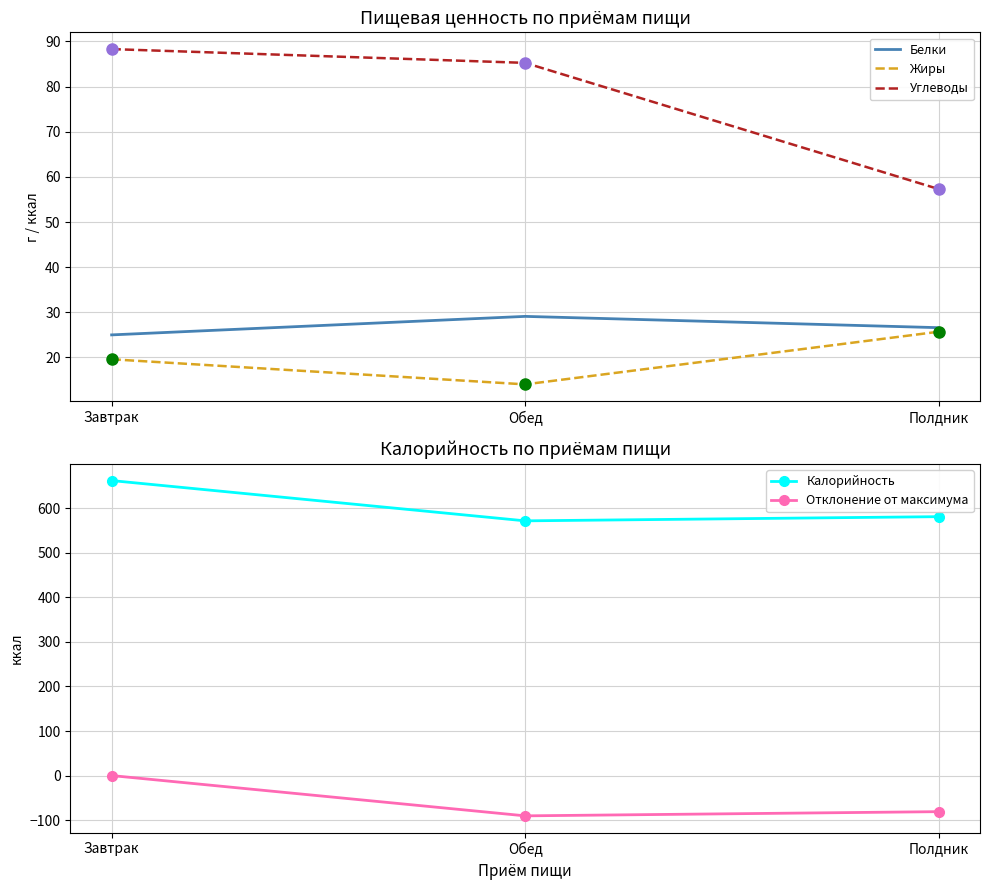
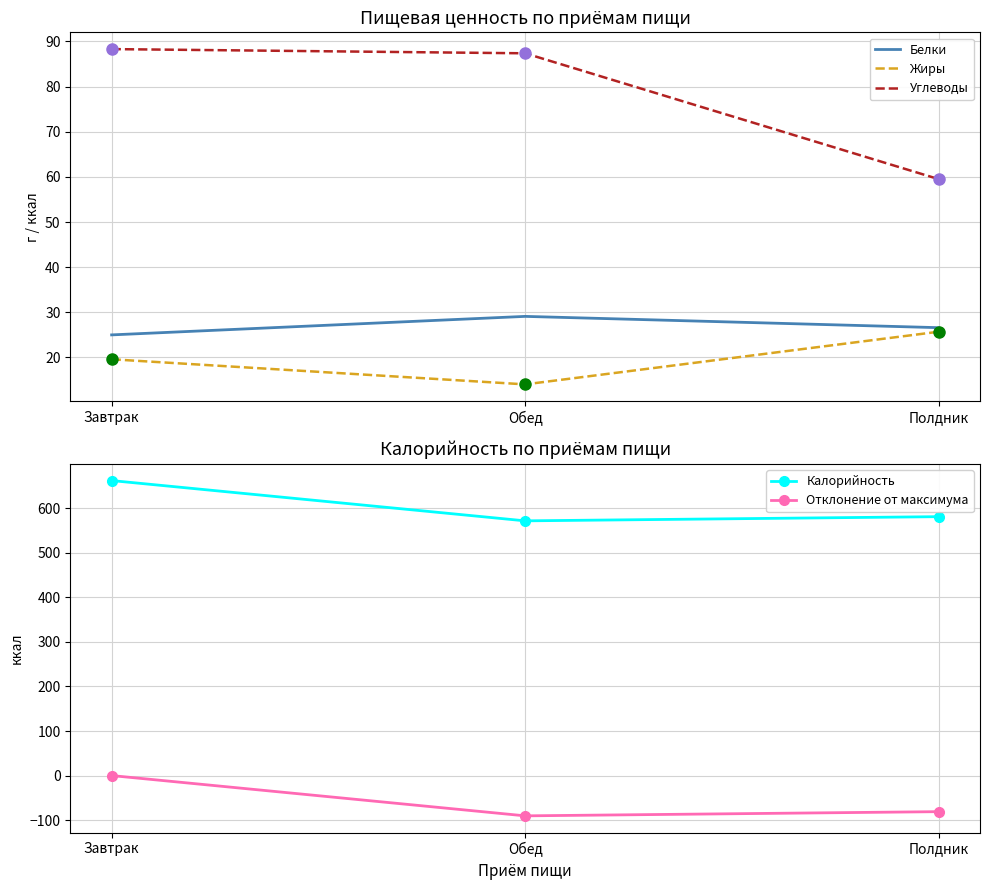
Пищевая ценность по приёмам пищи, Углеводы, Обед: 85 -> 87
Пищевая ценность по приёмам пищи, Углеводы, Полдник: 57 -> 60
